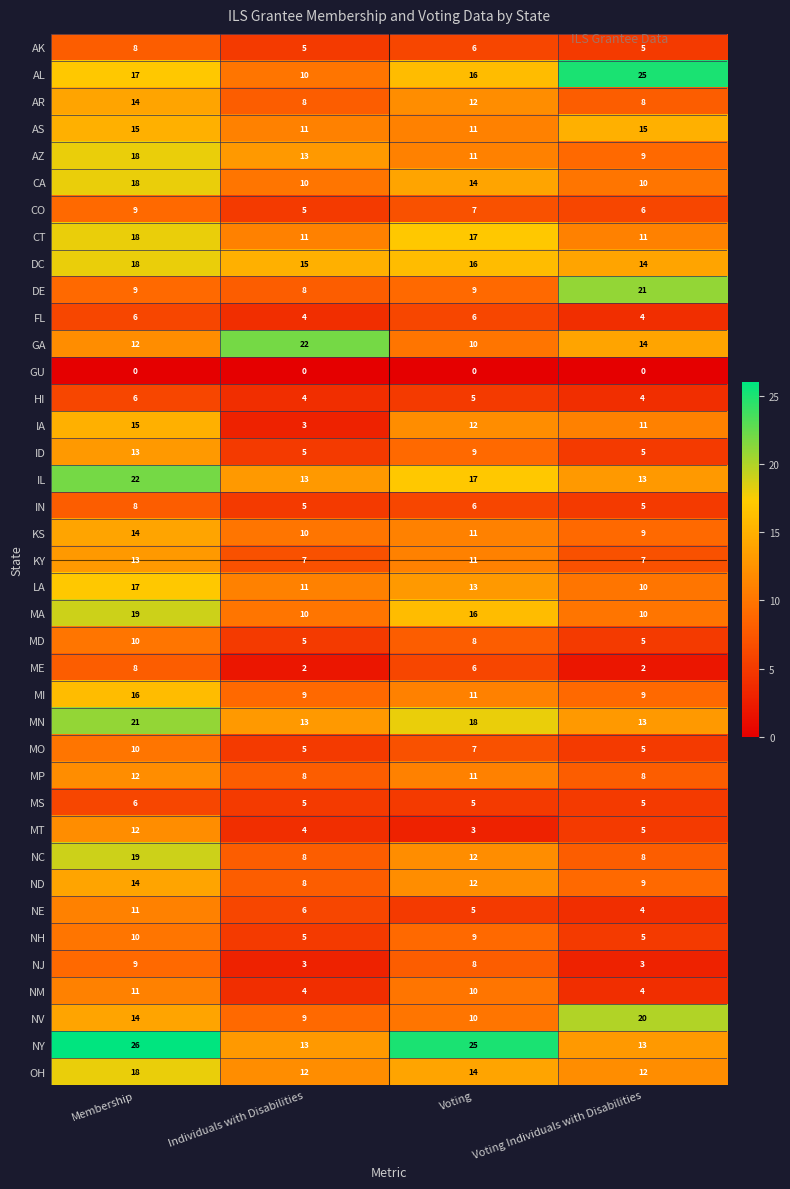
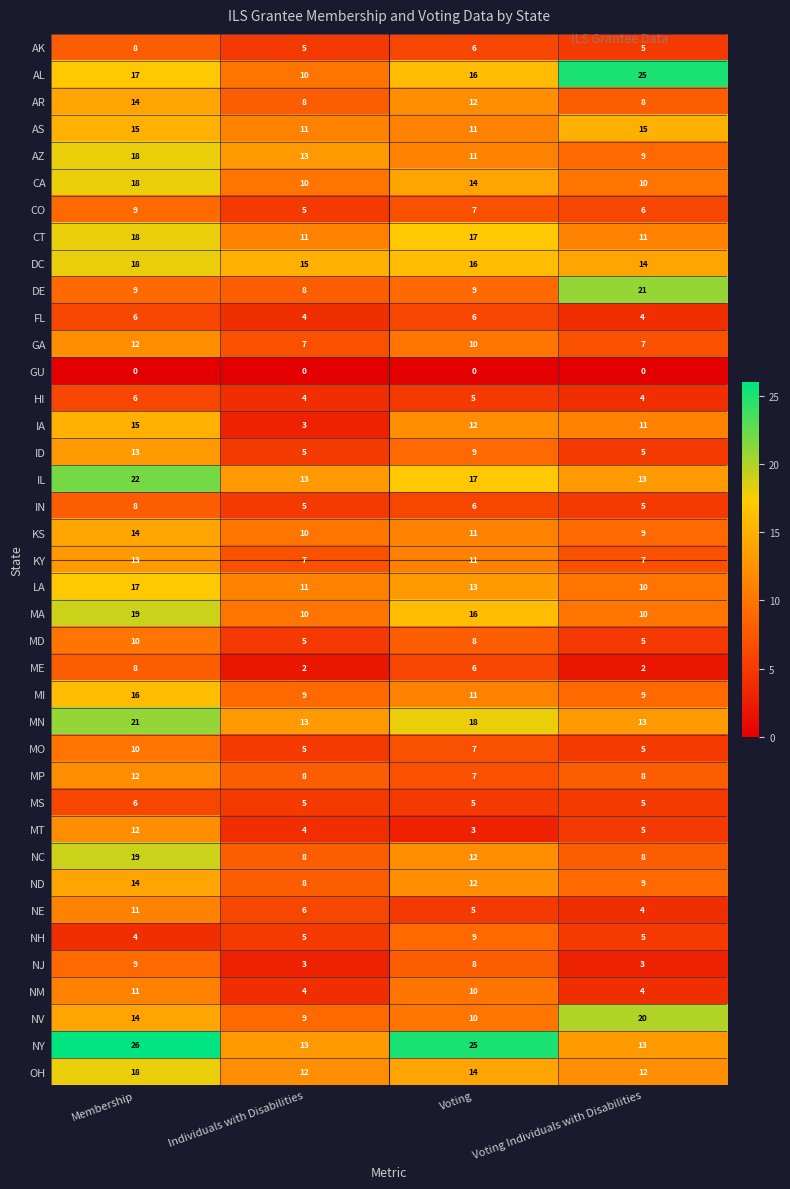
GA, Individuals with Disabilities: 22 -> 7
GA, Voting Individuals with Disabilities: 14 -> 7
MP, Voting: 11 -> 7
NH, Membership: 10 -> 4
